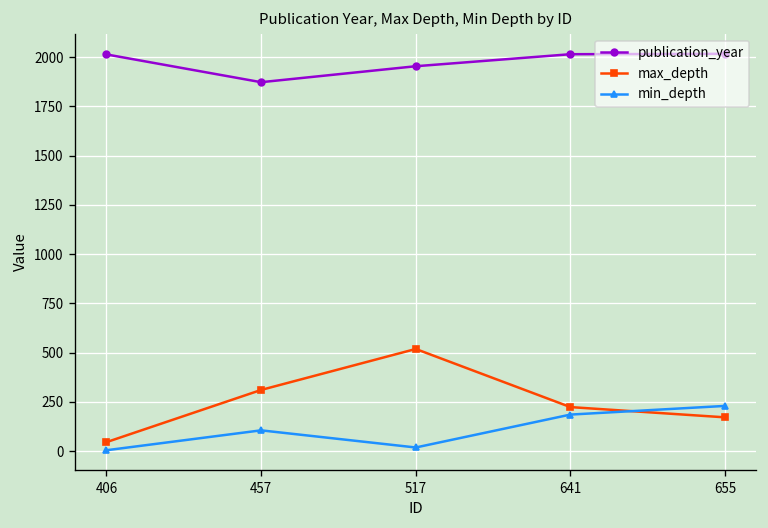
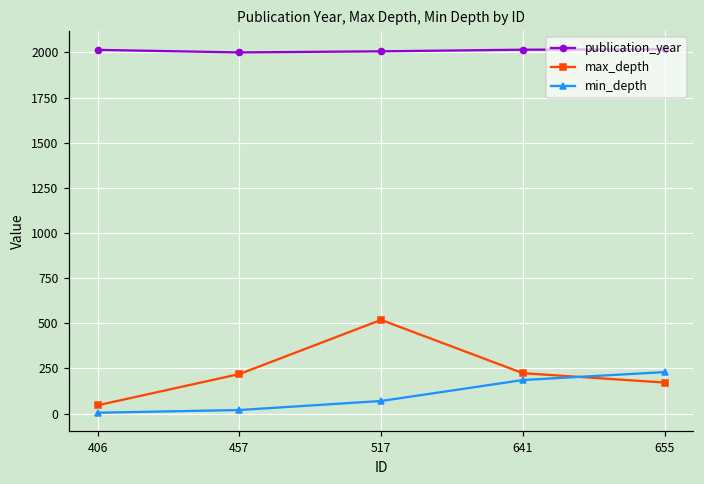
publication_year, 457: 1870 -> 2000
max_depth, 457: 310 -> 220
min_depth, 457: 110 -> 20
publication_year, 517: 1950 -> 2010
min_depth, 517: 20 -> 70
